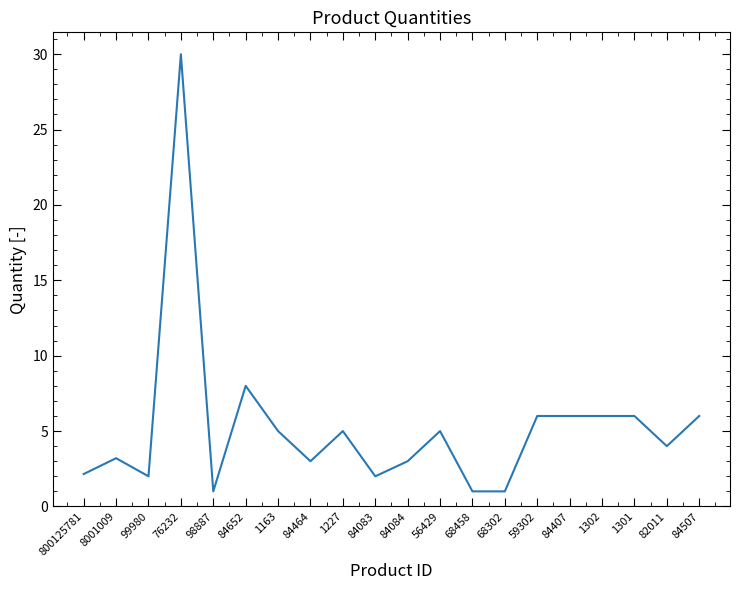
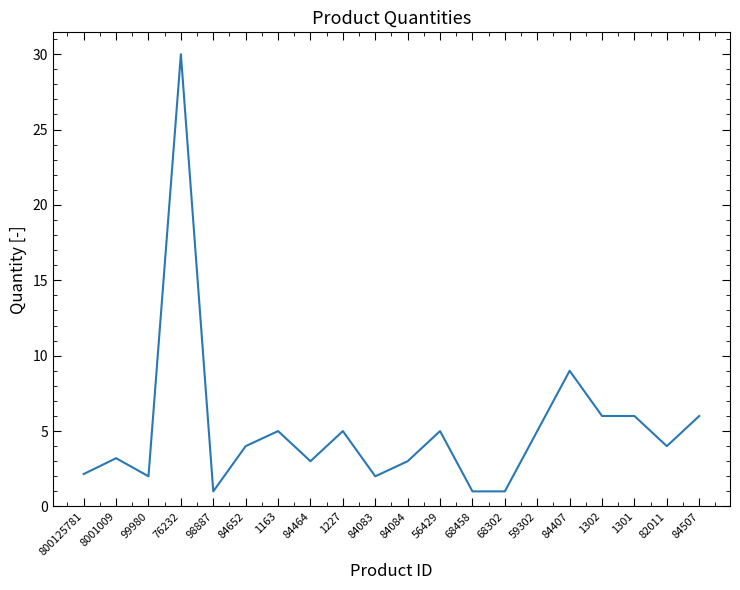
84652: 8 -> 4
59302: 6 -> 5
84407: 6 -> 9
